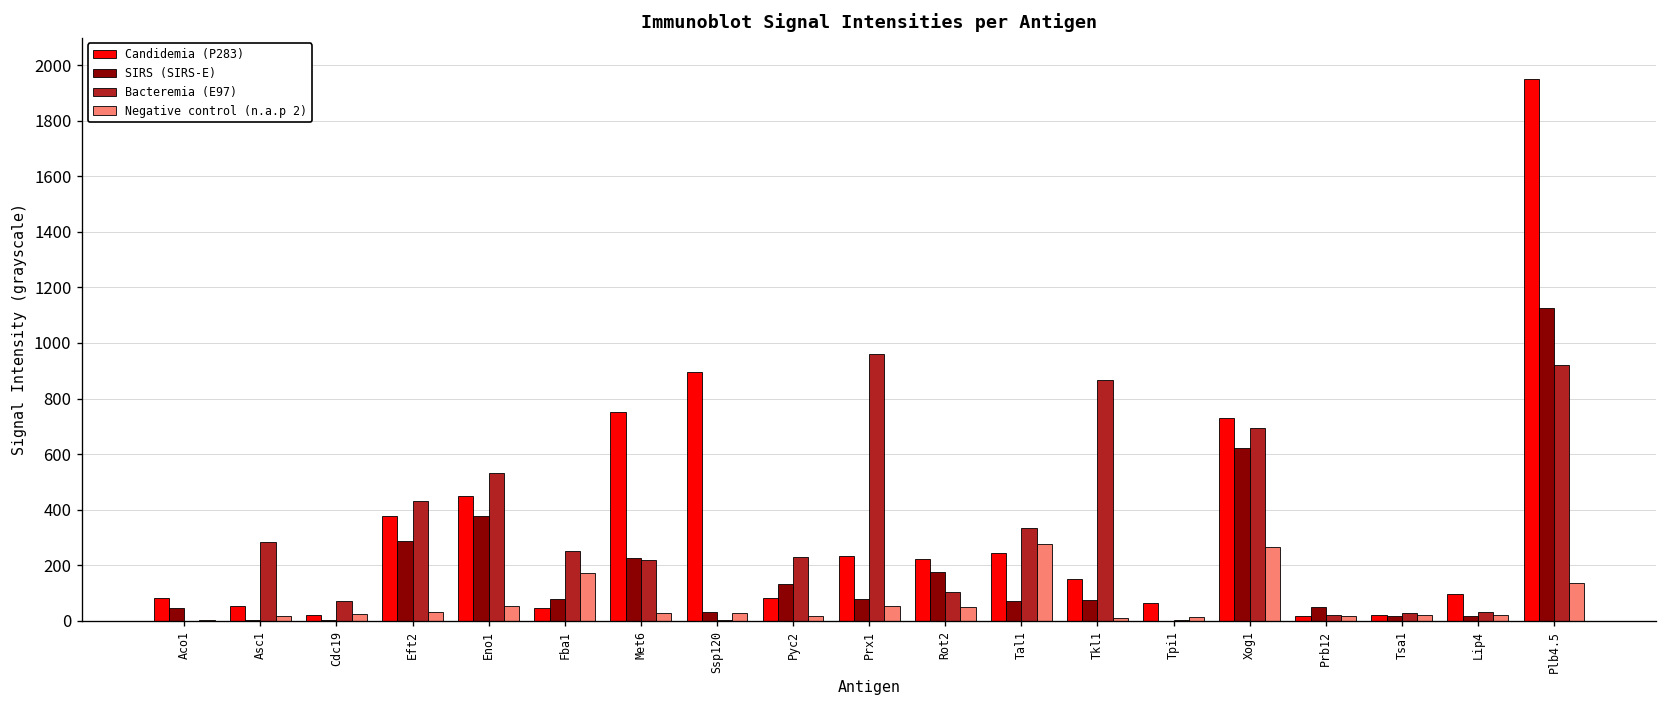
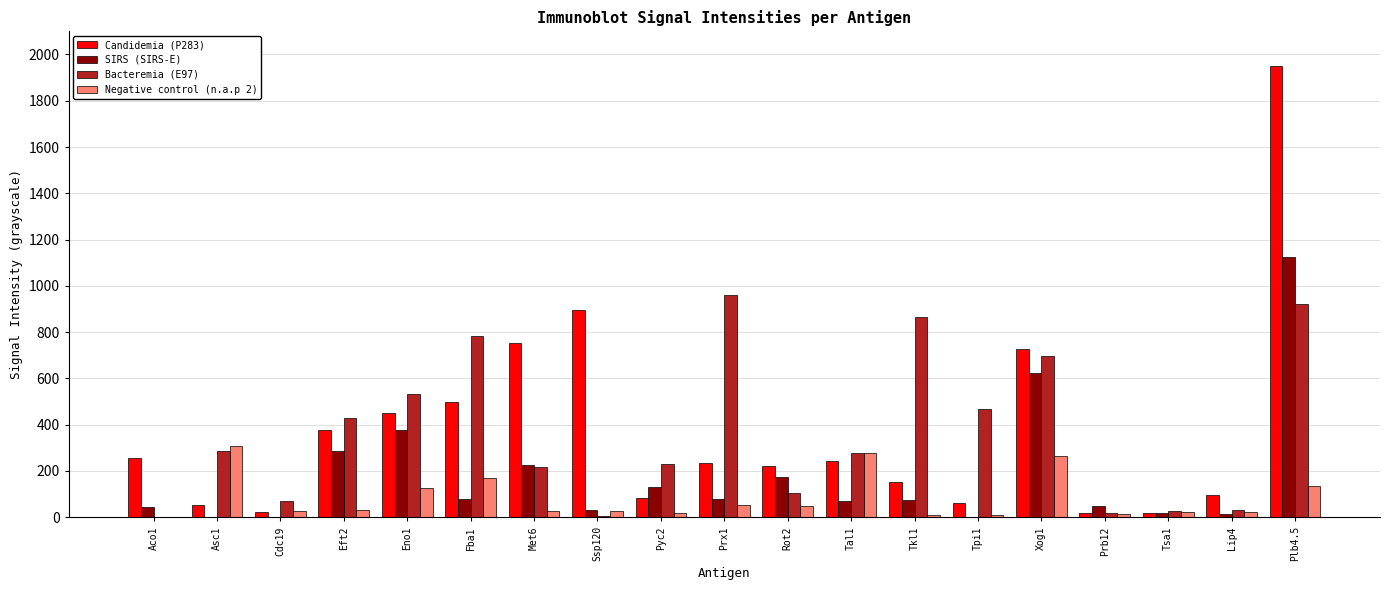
Candidemia (P283), Aco1: 80 -> 260
Negative control (n.a.p 2), Asc1: 20 -> 310
Negative control (n.a.p 2), Eno1: 50 -> 130
Candidemia (P283), Fba1: 50 -> 500
Bacteremia (E97), Fba1: 250 -> 780
Bacteremia (E97), Tal1: 330 -> 280
Bacteremia (E97), Tpi1: 0 -> 470
